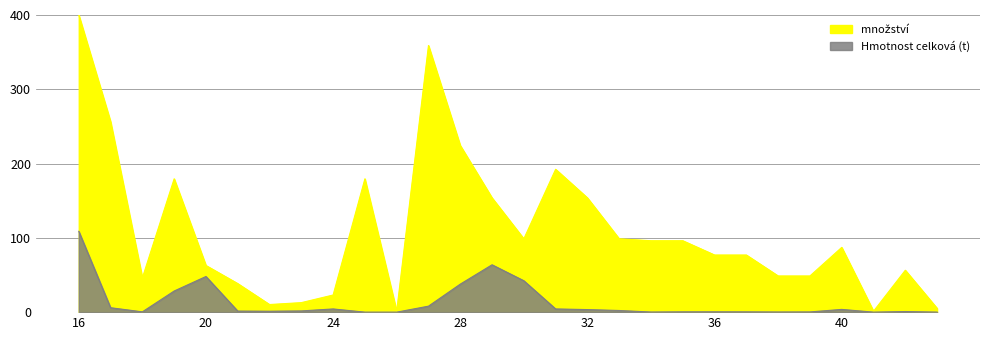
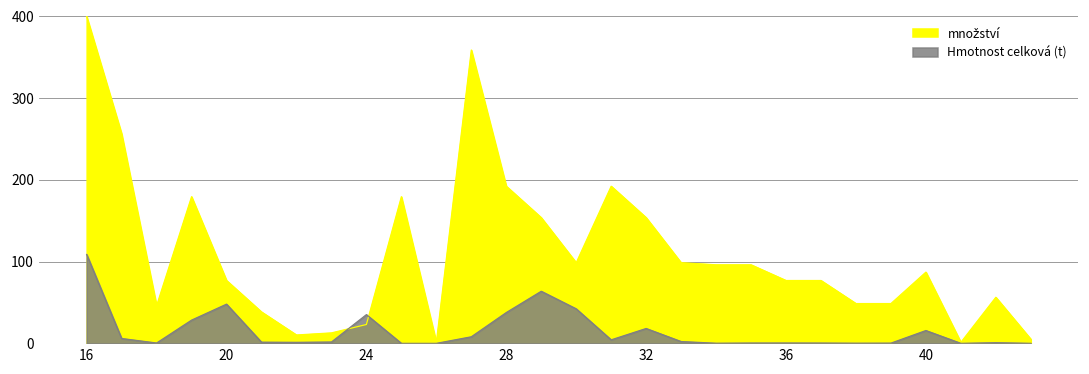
množství, 20: 60 -> 80
Hmotnost celková (t), 24: 0 -> 40
množství, 28: 220 -> 190
Hmotnost celková (t), 32: 0 -> 20
Hmotnost celková (t), 40: 0 -> 20
